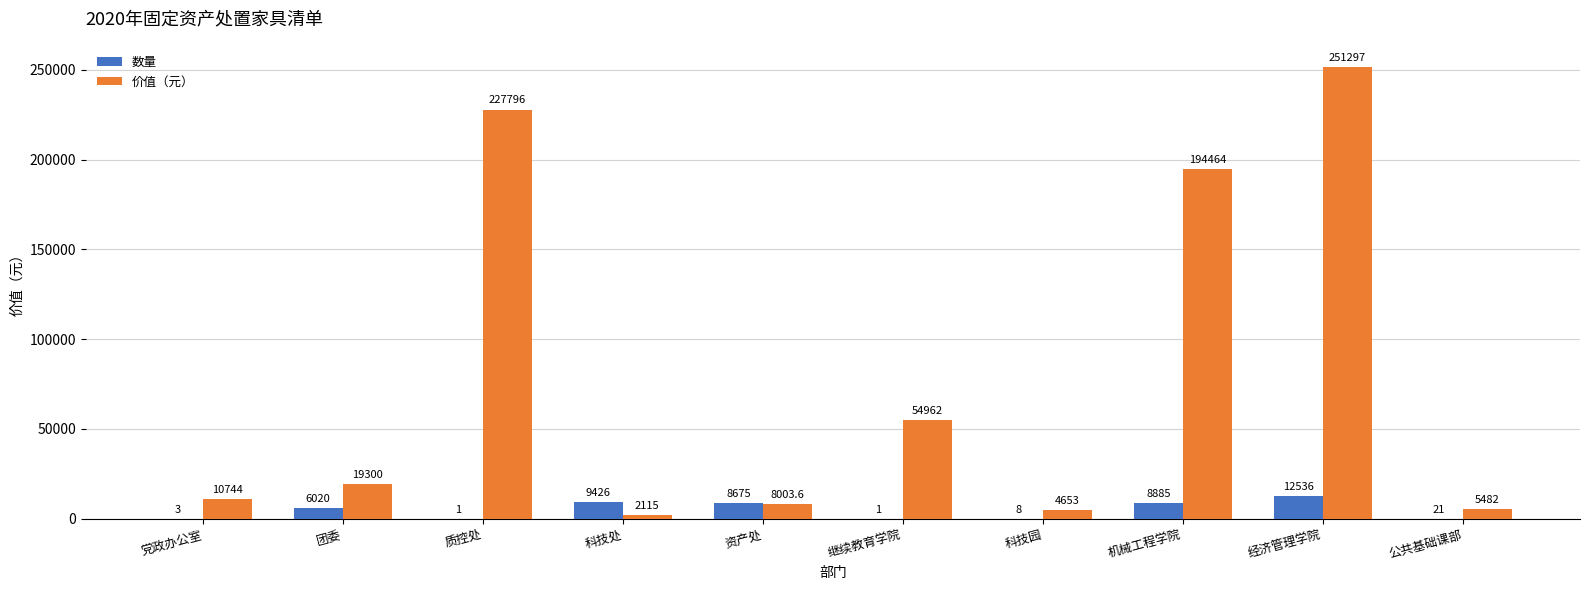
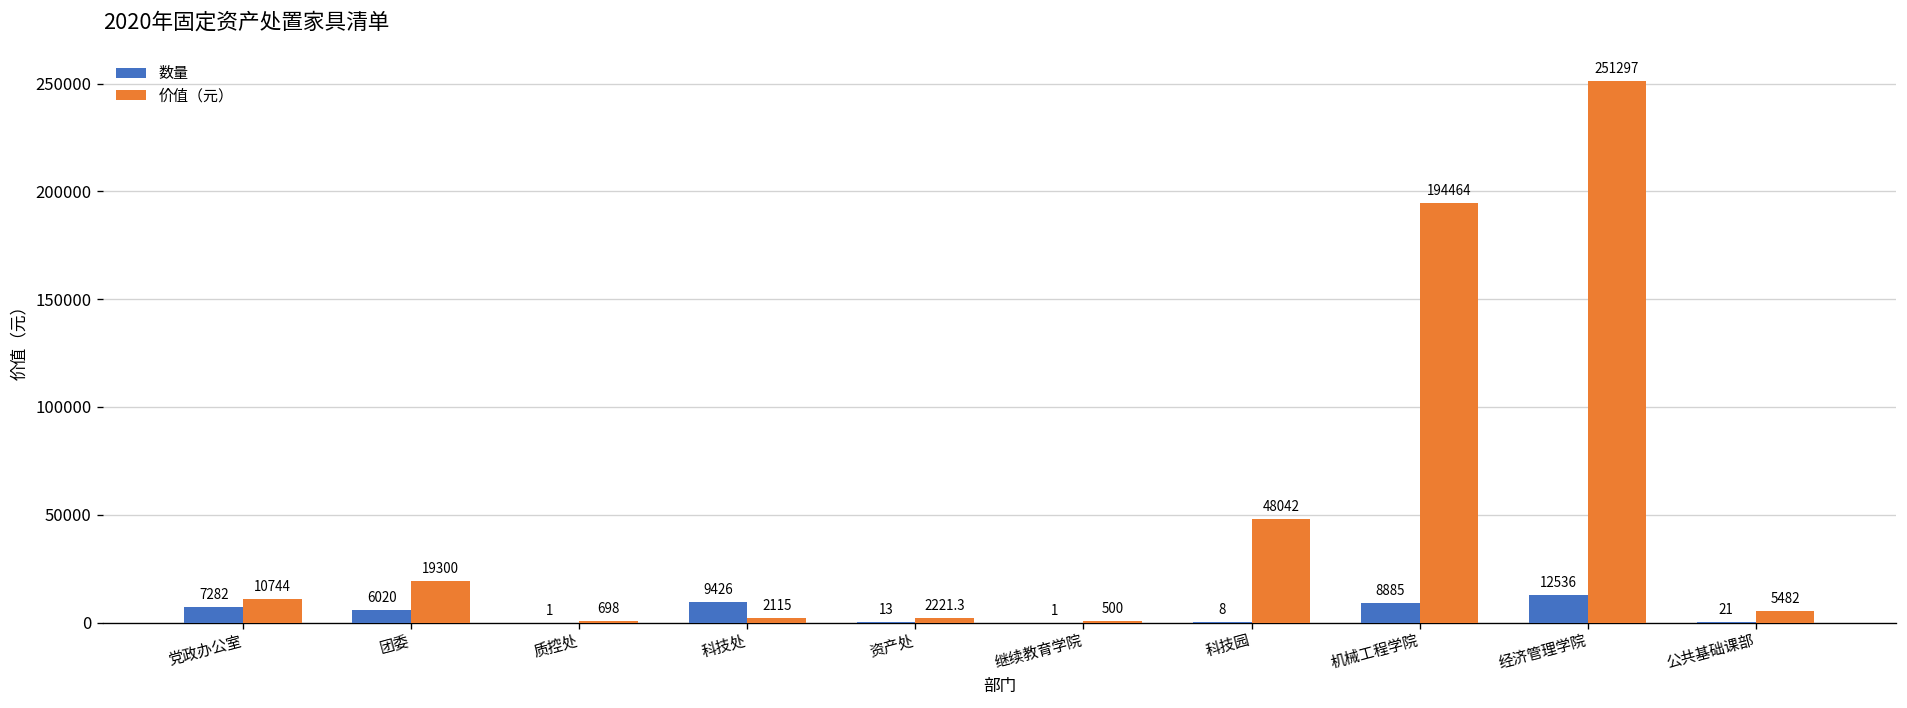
数量, 党政办公室: 3 -> 7282
价值（元）, 质控处: 227796 -> 698
数量, 资产处: 8675 -> 13
价值（元）, 资产处: 8003.6 -> 2221.3
价值（元）, 继续教育学院: 54962 -> 500
价值（元）, 科技园: 4653 -> 48042
